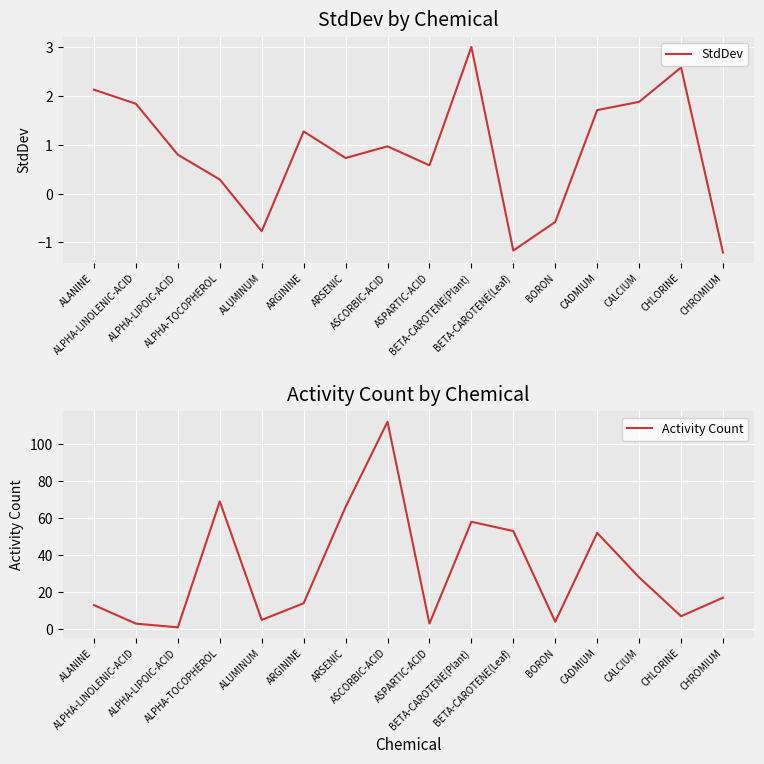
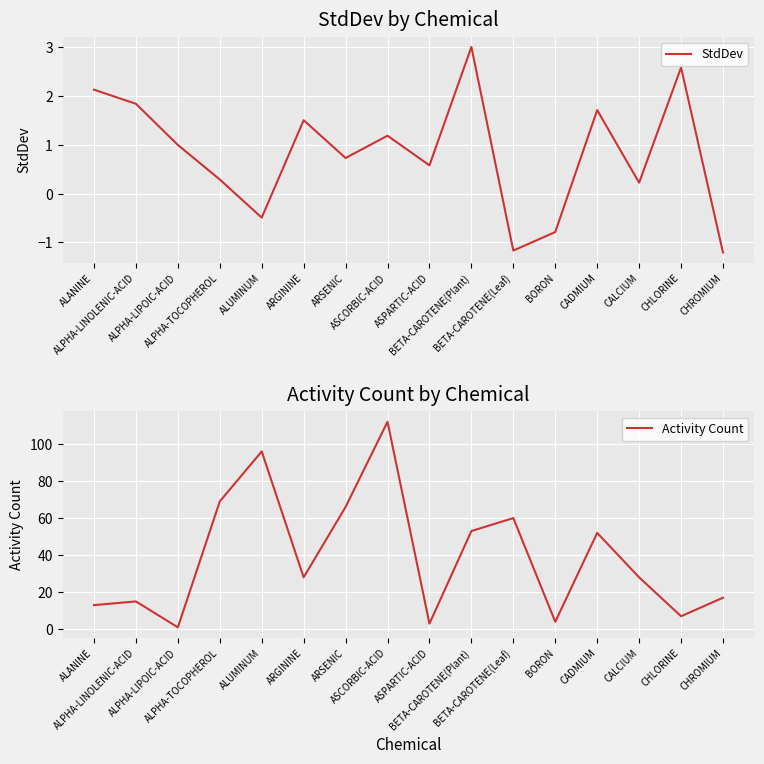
StdDev by Chemical, ALPHA-LIPOIC-ACID: 0.8 -> 1.0
StdDev by Chemical, ALUMINUM: -0.8 -> -0.5
StdDev by Chemical, ARGININE: 1.3 -> 1.5
StdDev by Chemical, ASCORBIC-ACID: 1.0 -> 1.2
StdDev by Chemical, BORON: -0.6 -> -0.8
StdDev by Chemical, CALCIUM: 1.9 -> 0.2
Activity Count by Chemical, ALPHA-LINOLENIC-ACID: 3 -> 15
Activity Count by Chemical, ALUMINUM: 5 -> 96
Activity Count by Chemical, ARGININE: 14 -> 28
Activity Count by Chemical, BETA-CAROTENE(Plant): 58 -> 53
Activity Count by Chemical, BETA-CAROTENE(Leaf): 53 -> 60
